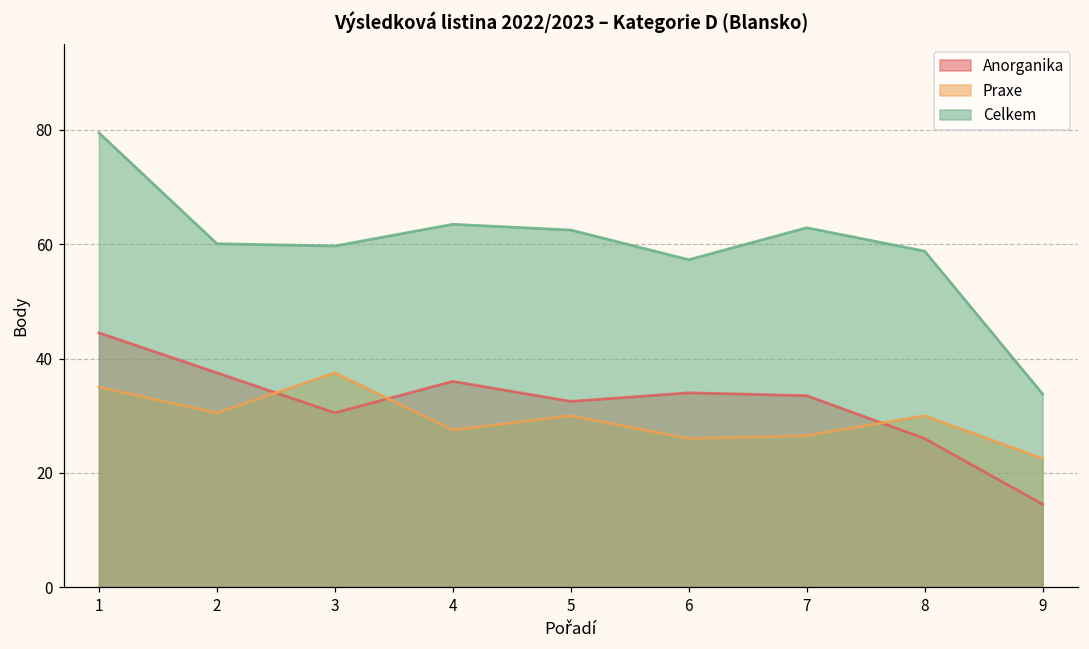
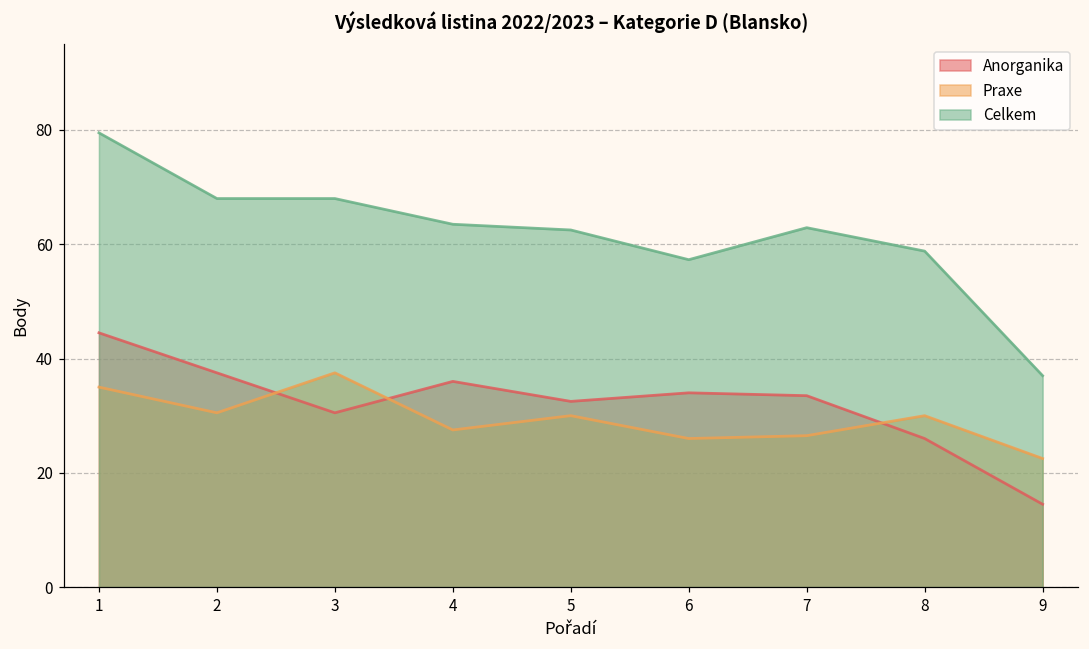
Celkem, 2: 60 -> 68
Celkem, 3: 60 -> 68
Celkem, 9: 34 -> 37
